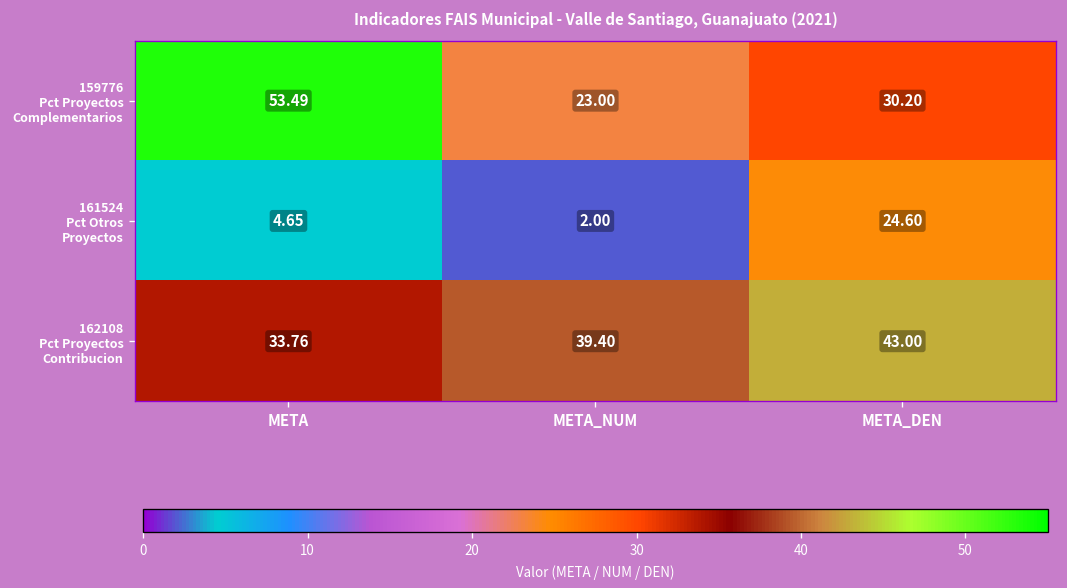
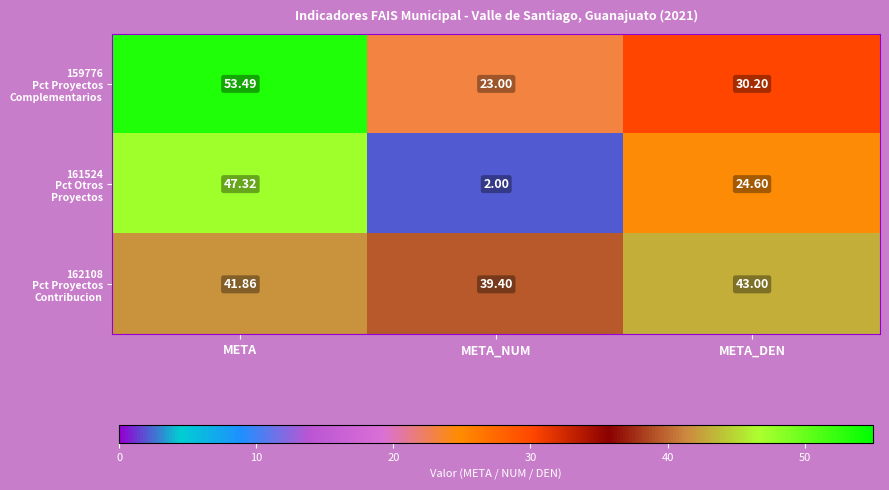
161524 Pct Otros Proyectos, META: 4.65 -> 47.32
162108 Pct Proyectos Contribucion, META: 33.76 -> 41.86
